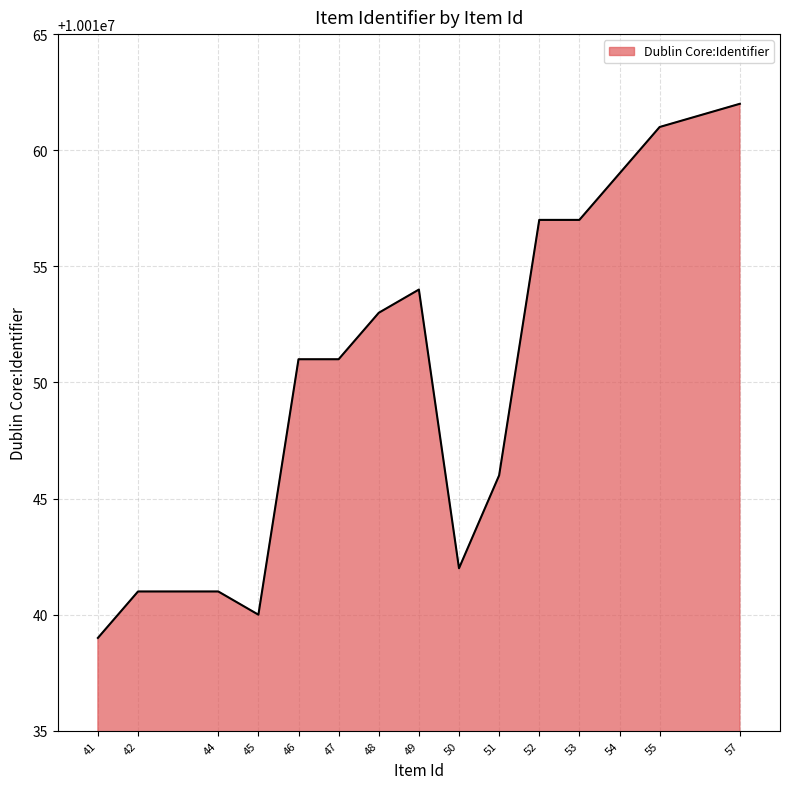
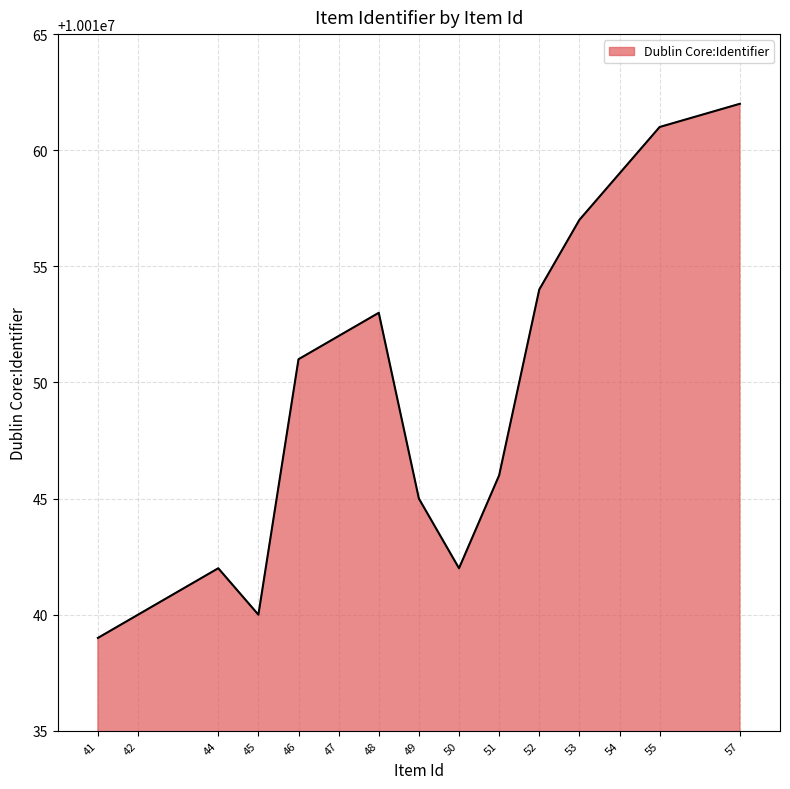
42: 10010041 -> 10010040
44: 10010041 -> 10010042
47: 10010051 -> 10010052
49: 10010054 -> 10010045
52: 10010057 -> 10010054
